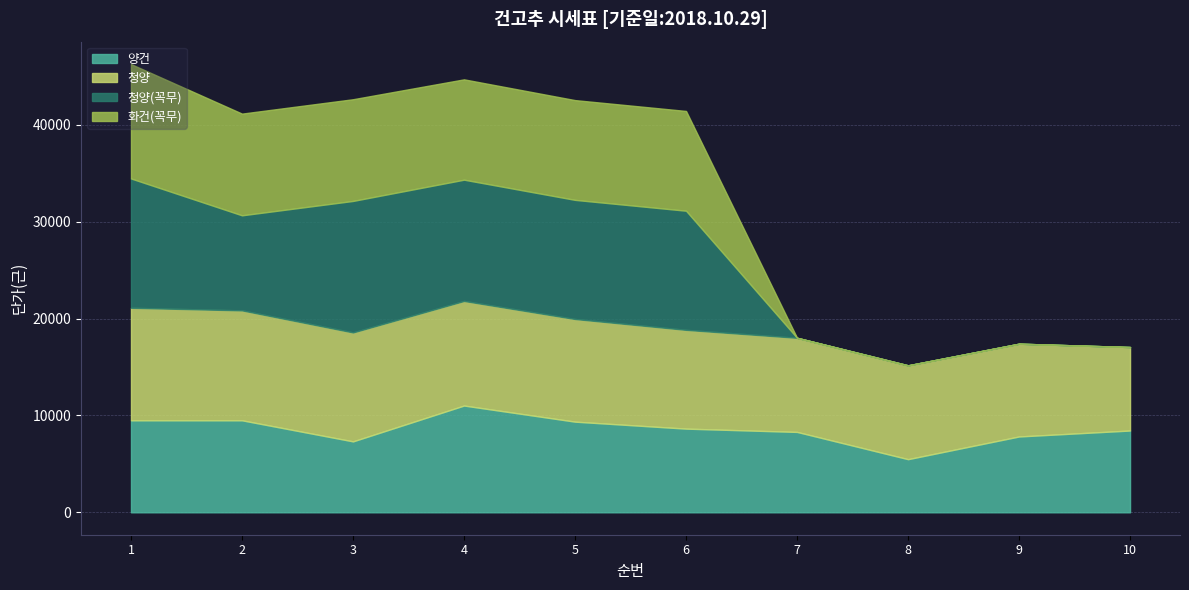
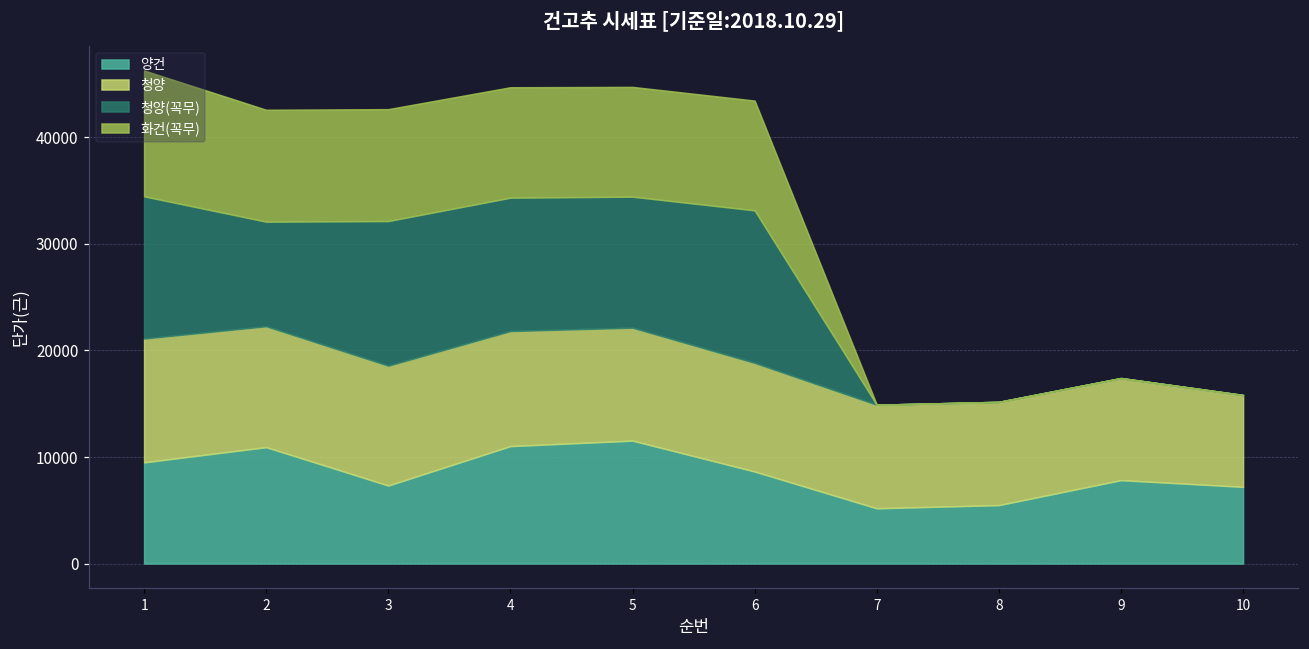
양건, 2: 10000 -> 11000
양건, 5: 9000 -> 12000
청양(꼭무), 6: 12000 -> 14000
양건, 7: 8000 -> 5000
양건, 10: 8000 -> 7000
